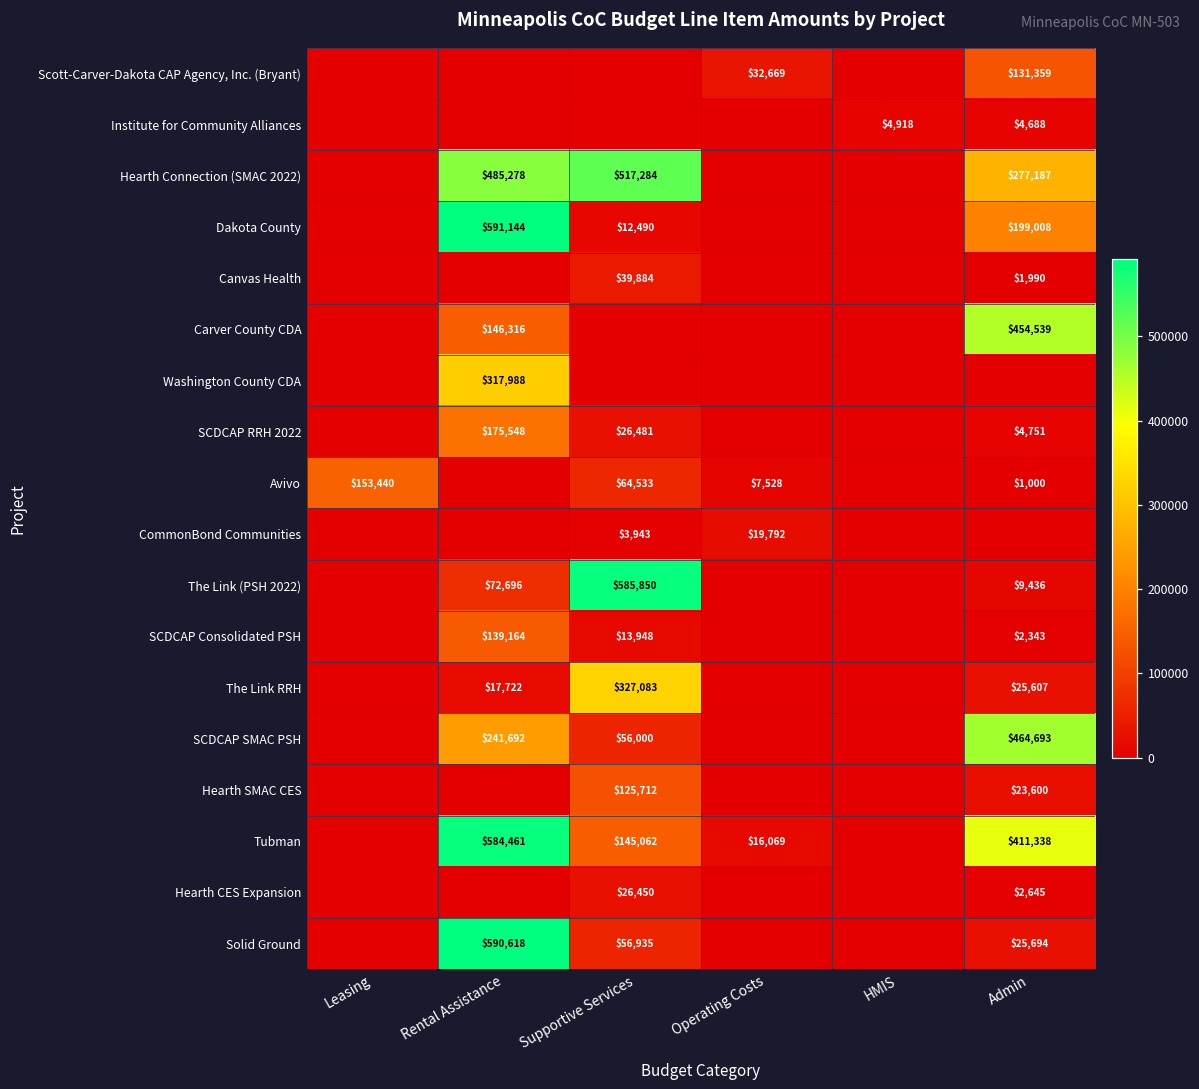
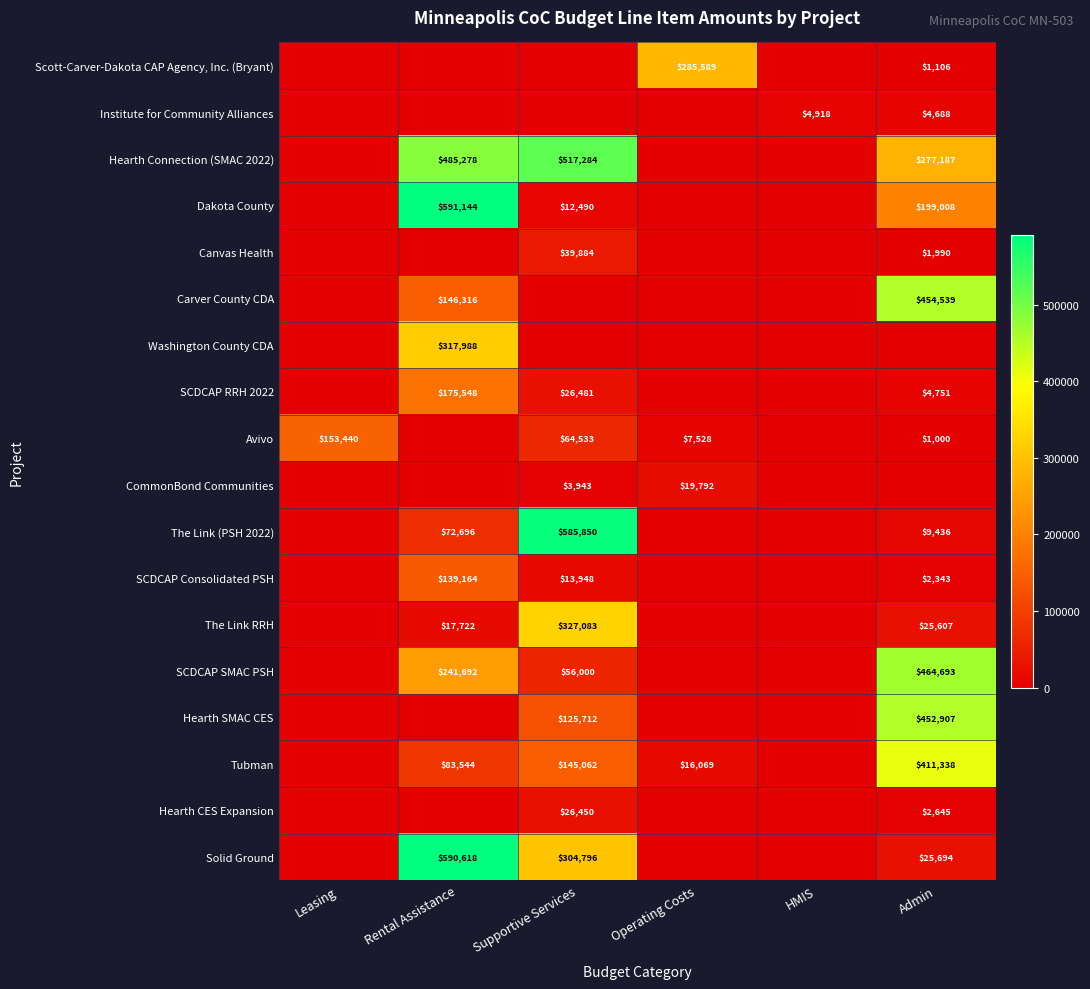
Scott-Carver-Dakota CAP Agency, Inc. (Bryant), Operating Costs: $32,669 -> $285,589
Scott-Carver-Dakota CAP Agency, Inc. (Bryant), Admin: $131,359 -> $1,106
Hearth SMAC CES, Admin: $23,600 -> $452,907
Tubman, Rental Assistance: $584,461 -> $83,544
Solid Ground, Supportive Services: $56,935 -> $304,796
